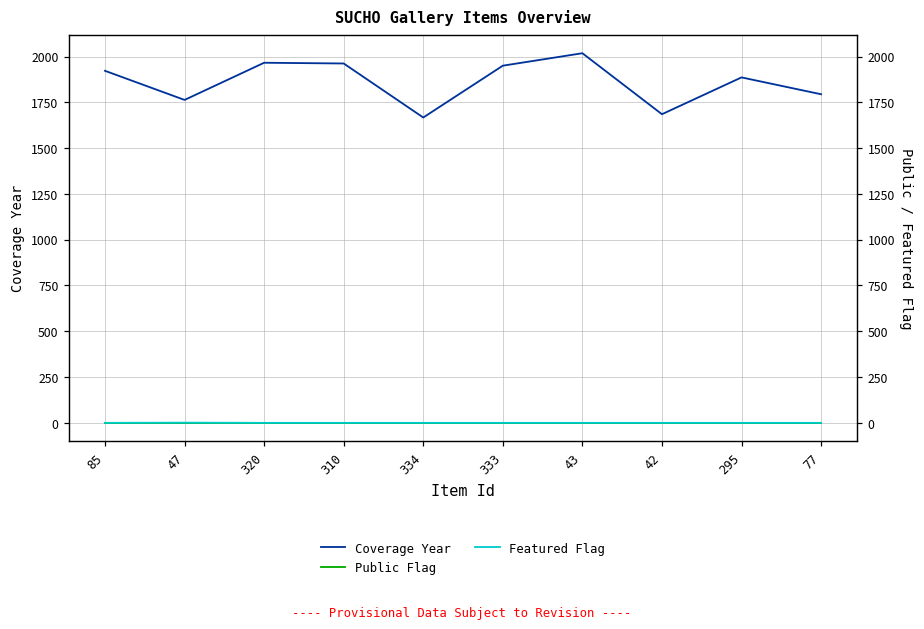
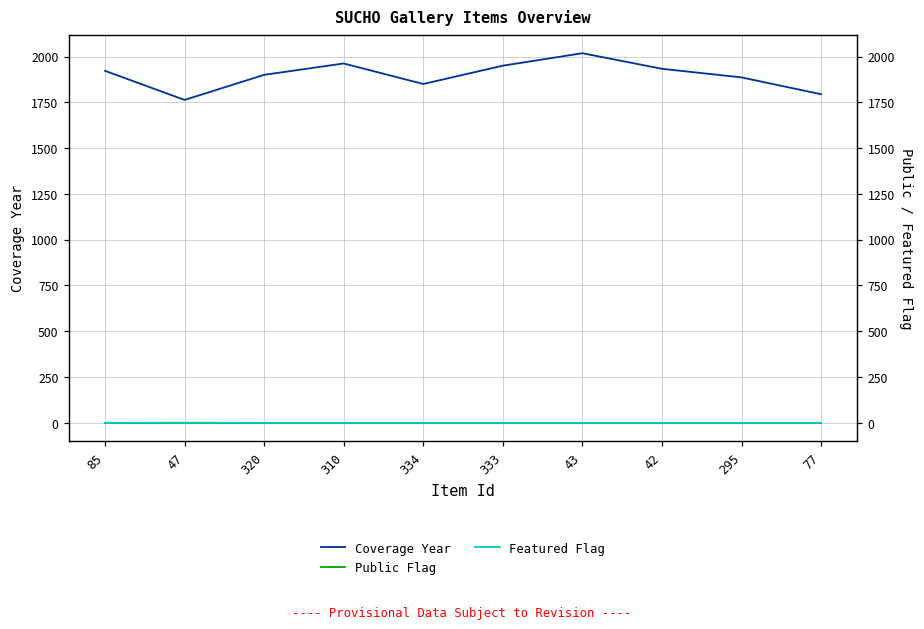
Coverage Year, 320: 1970 -> 1900
Coverage Year, 334: 1670 -> 1850
Coverage Year, 42: 1690 -> 1930
